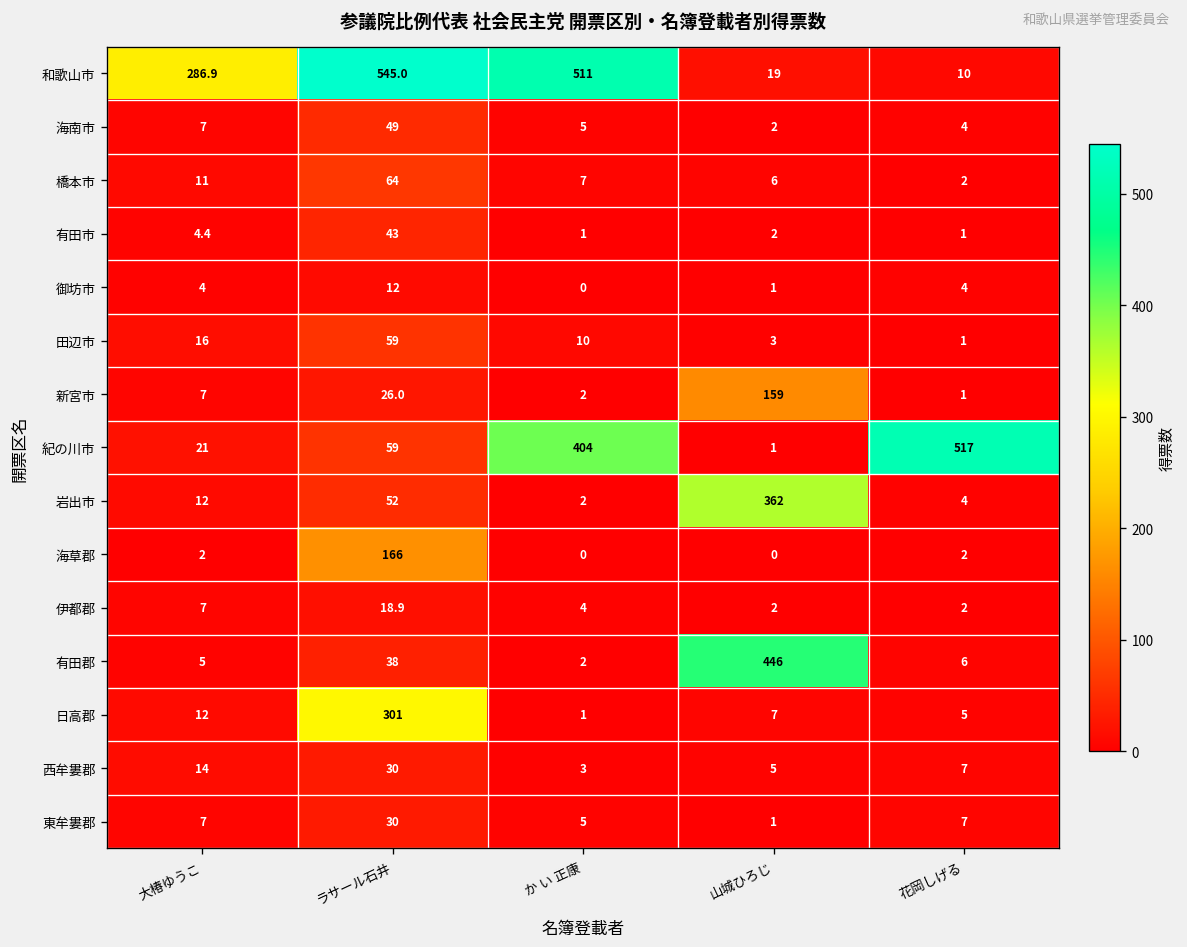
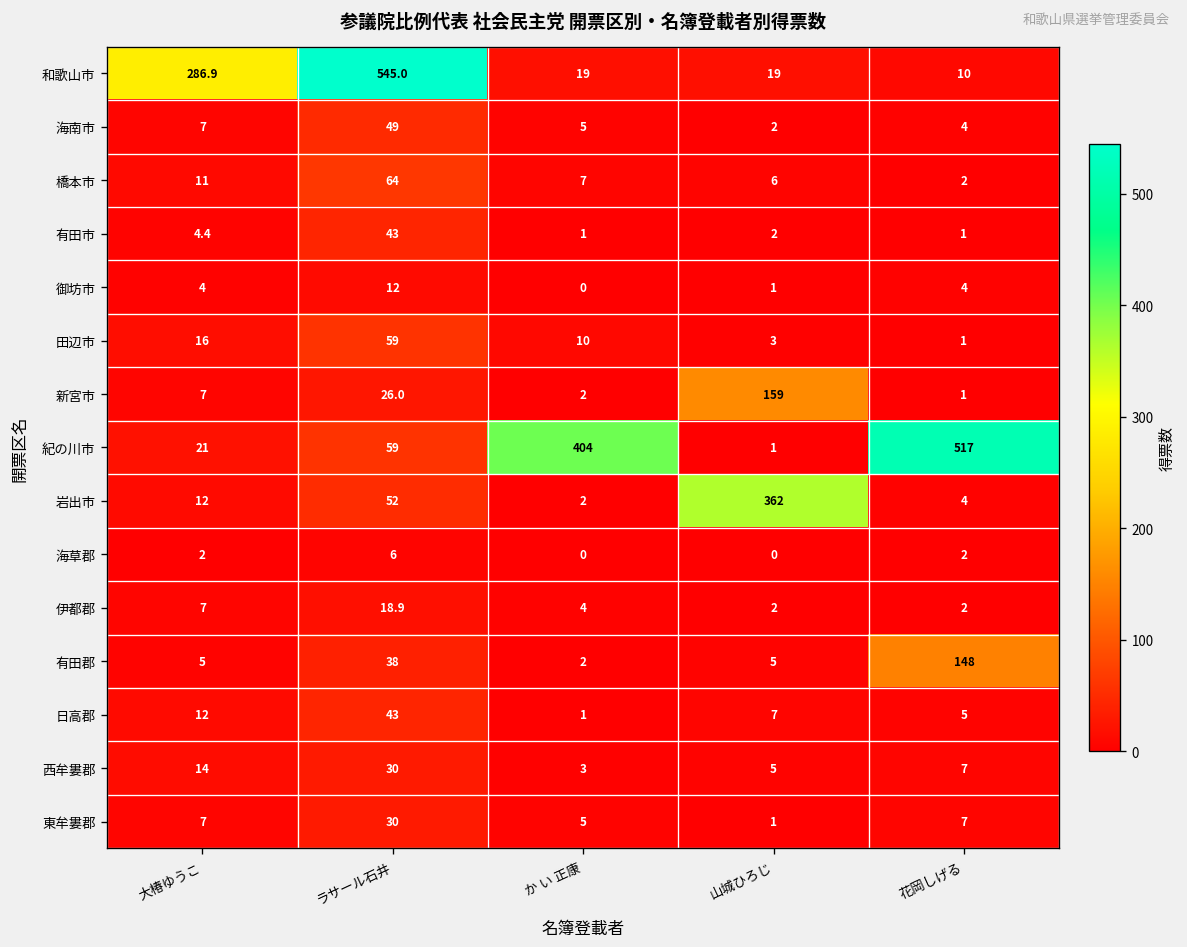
和歌山市, か い 正康: 511 -> 19
海草郡, ラサール石井: 166 -> 6
有田郡, 山城ひろじ: 446 -> 5
有田郡, 花岡しげる: 6 -> 148
日高郡, ラサール石井: 301 -> 43
